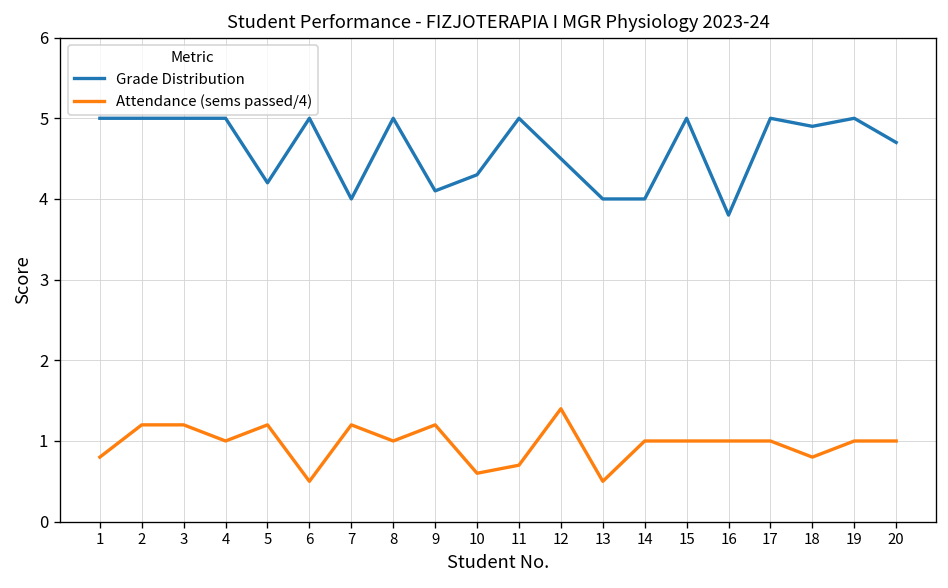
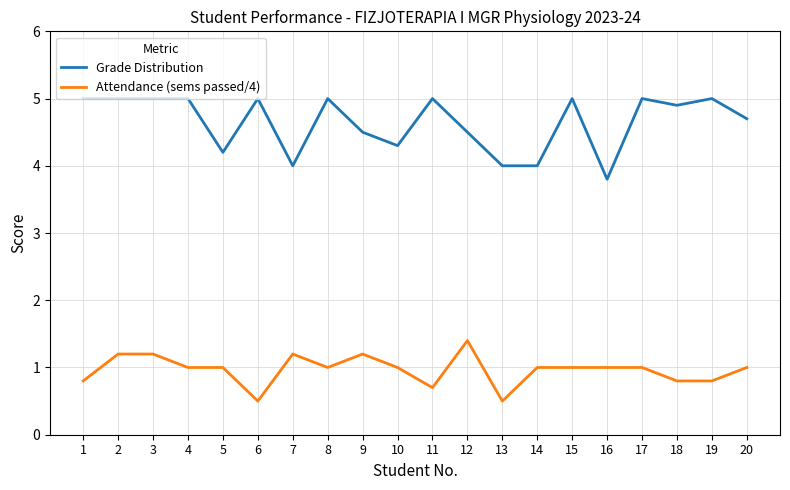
Attendance (sems passed/4), 5: 1.2 -> 1.0
Grade Distribution, 9: 4.1 -> 4.5
Attendance (sems passed/4), 10: 0.6 -> 1.0
Attendance (sems passed/4), 19: 1.0 -> 0.8
